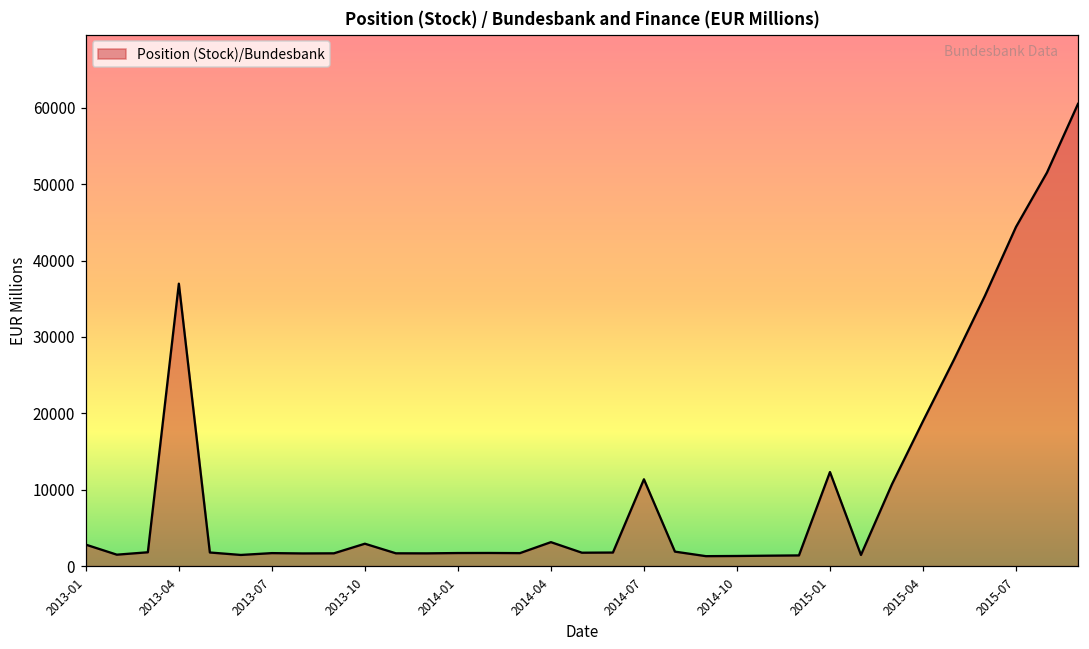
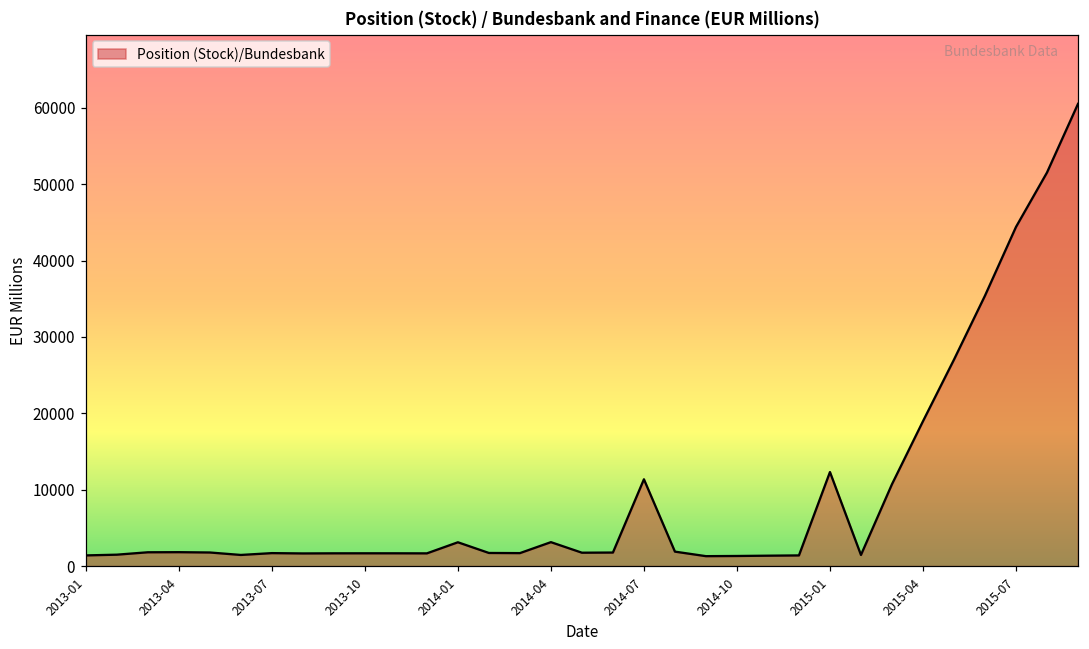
2013-01: 3000 -> 1000
2013-04: 37000 -> 2000
2013-10: 3000 -> 2000
2014-01: 2000 -> 3000
